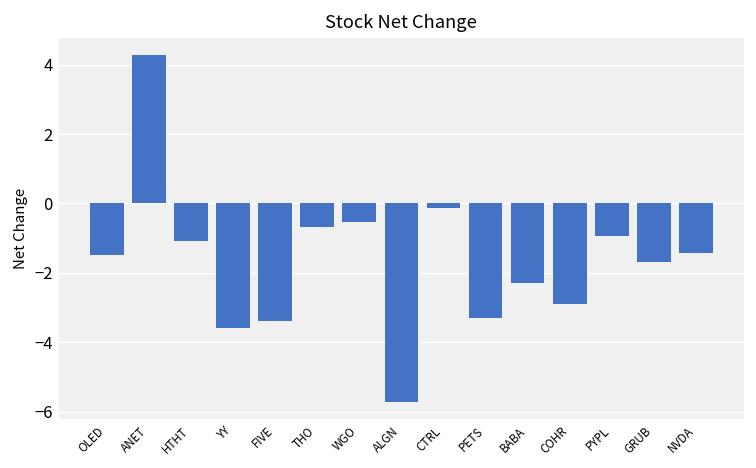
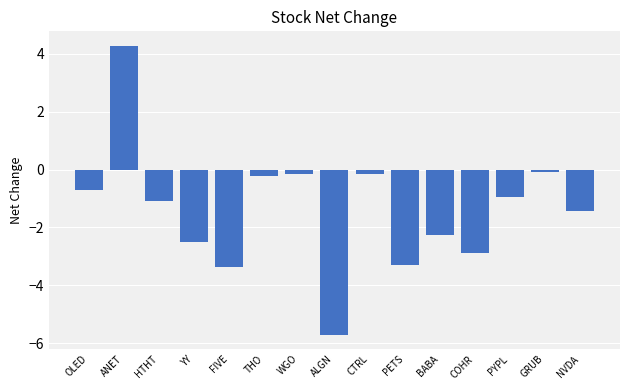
OLED: -1.5 -> -0.7
YY: -3.6 -> -2.5
THO: -0.7 -> -0.2
WGO: -0.5 -> -0.2
GRUB: -1.7 -> -0.1
